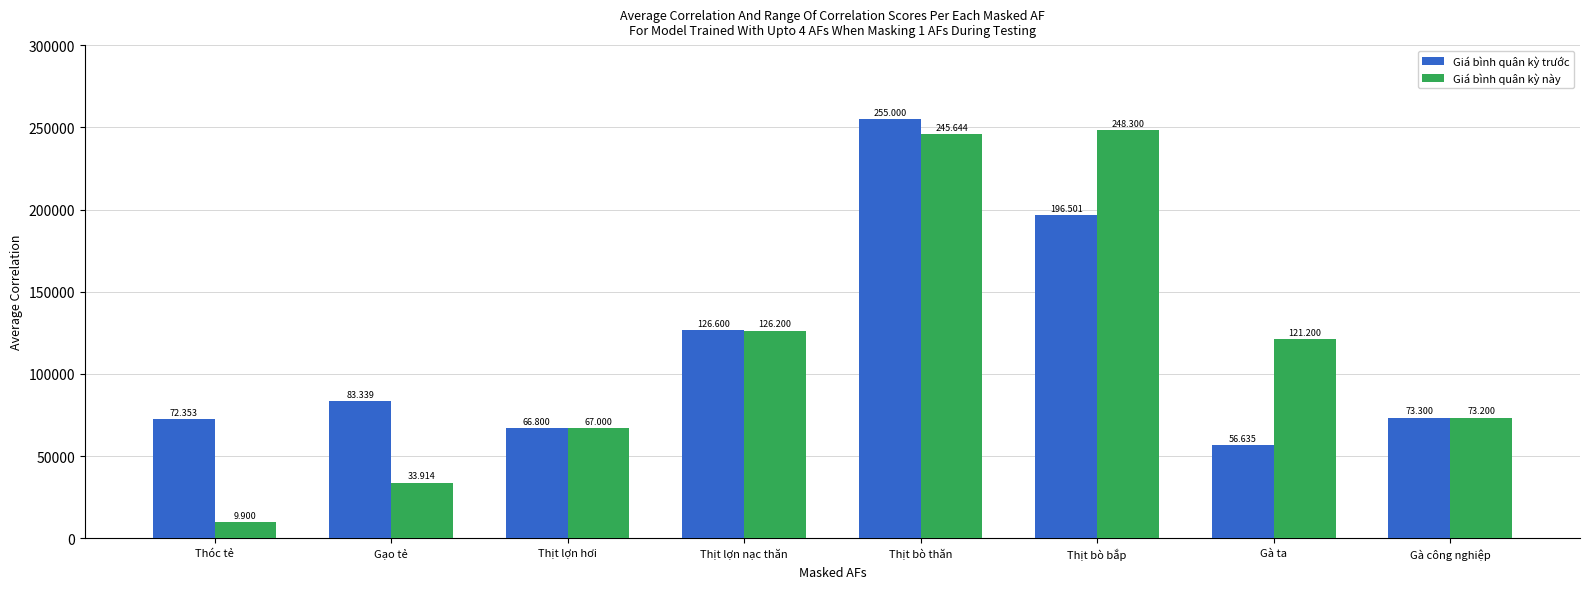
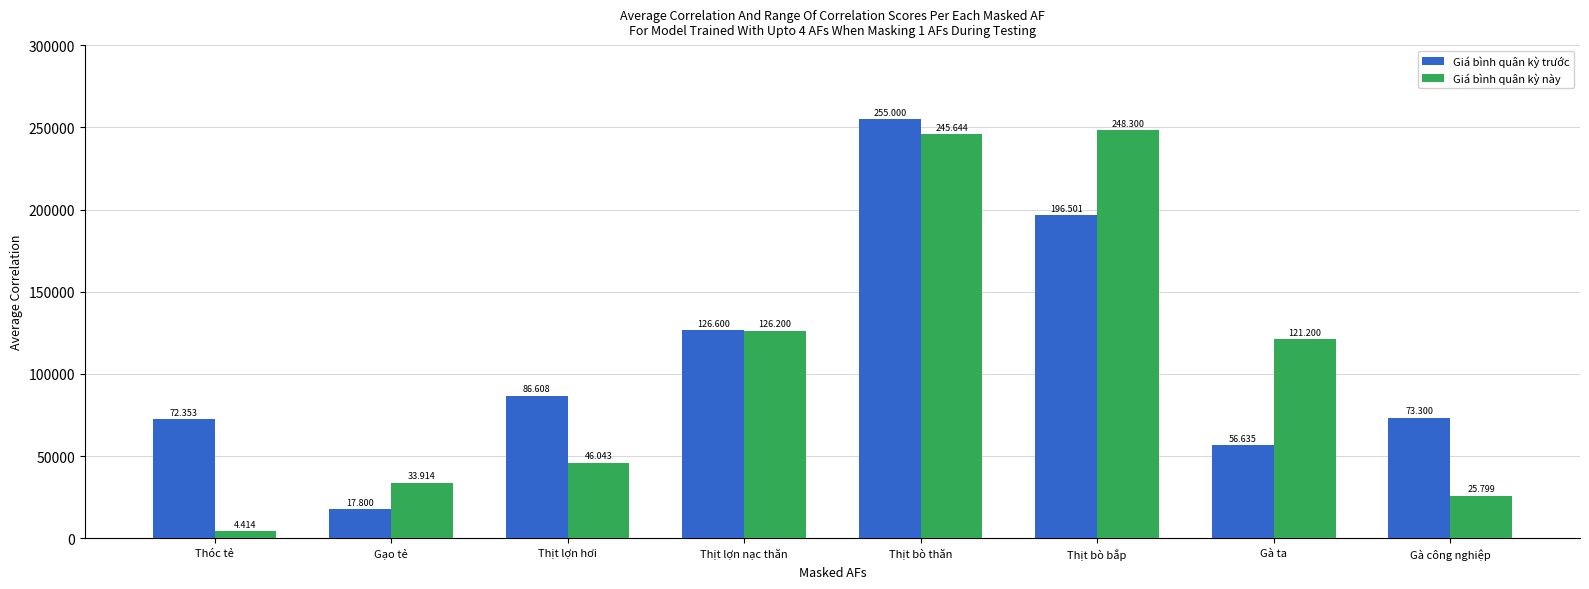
Giá bình quân kỳ này, Thóc tẻ: 9.900 -> 4.414
Giá bình quân kỳ trước, Gạo tẻ: 83.339 -> 17.800
Giá bình quân kỳ trước, Thịt lợn hơi: 66.800 -> 86.608
Giá bình quân kỳ này, Thịt lợn hơi: 67.000 -> 46.043
Giá bình quân kỳ này, Gà công nghiệp: 73.200 -> 25.799
